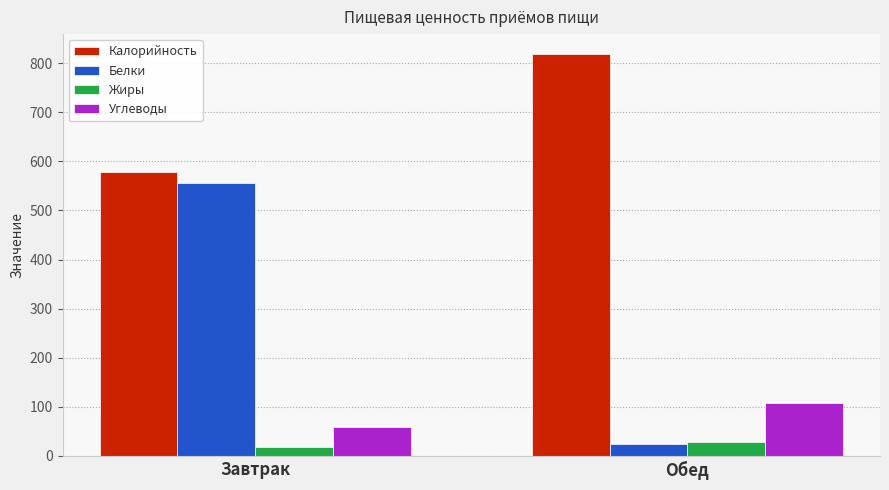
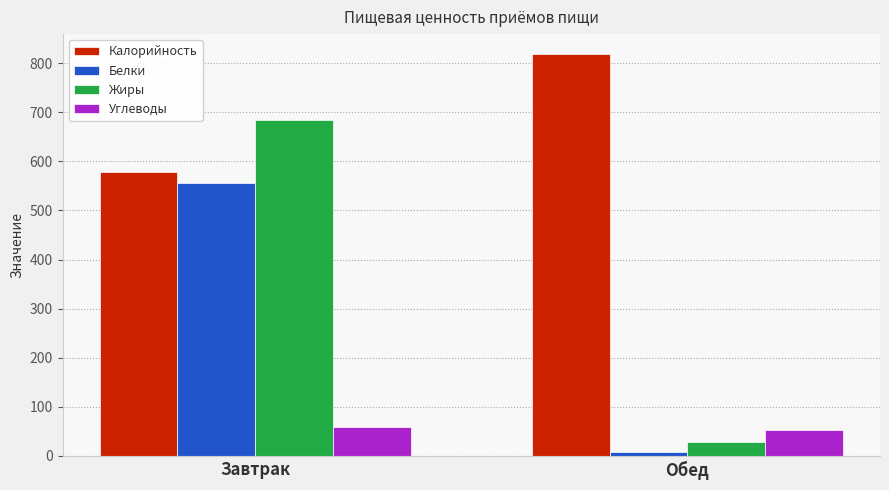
Жиры, Завтрак: 20 -> 680
Белки, Обед: 20 -> 10
Углеводы, Обед: 110 -> 50
